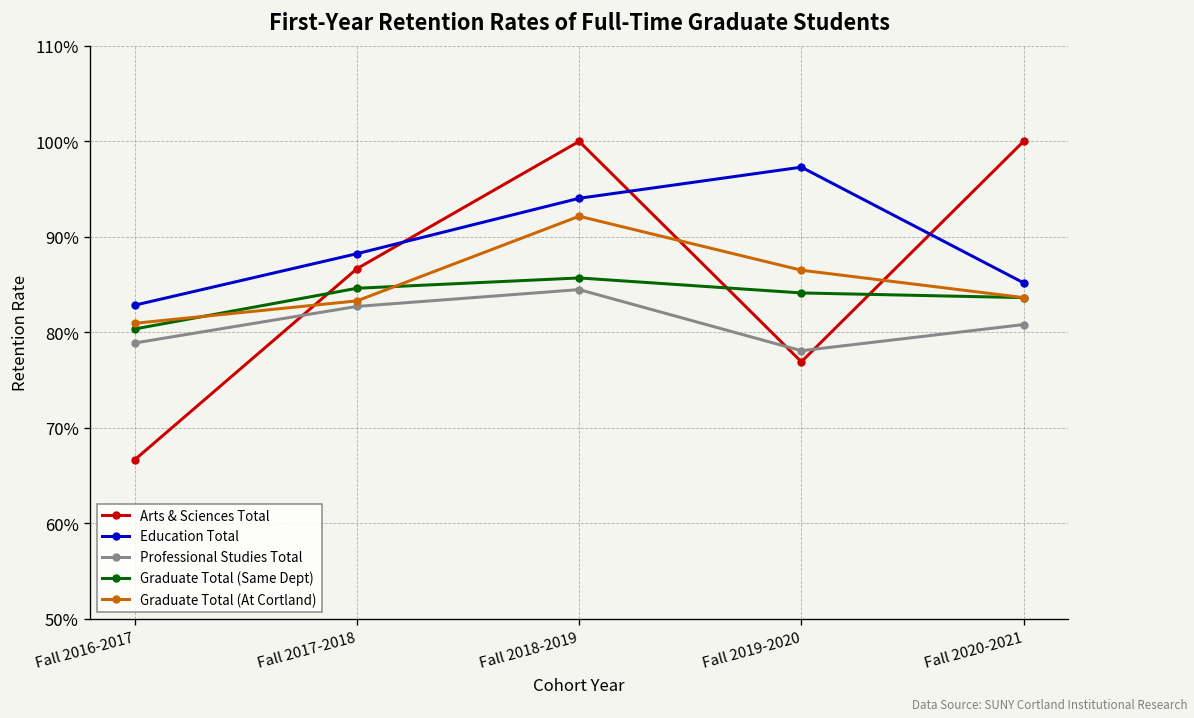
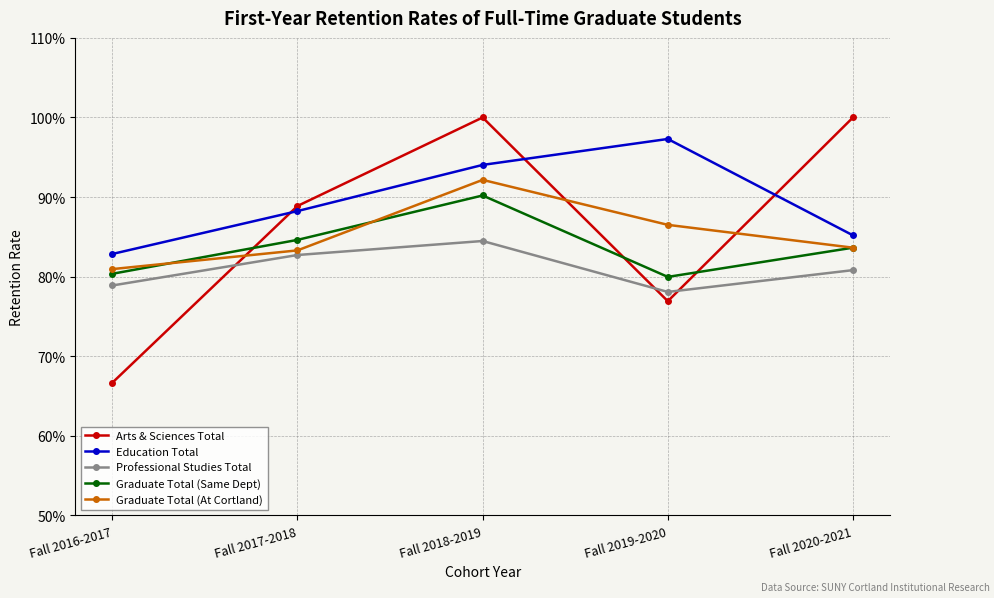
Arts & Sciences Total, Fall 2017-2018: 87% -> 89%
Graduate Total (Same Dept), Fall 2018-2019: 86% -> 90%
Graduate Total (Same Dept), Fall 2019-2020: 84% -> 80%
